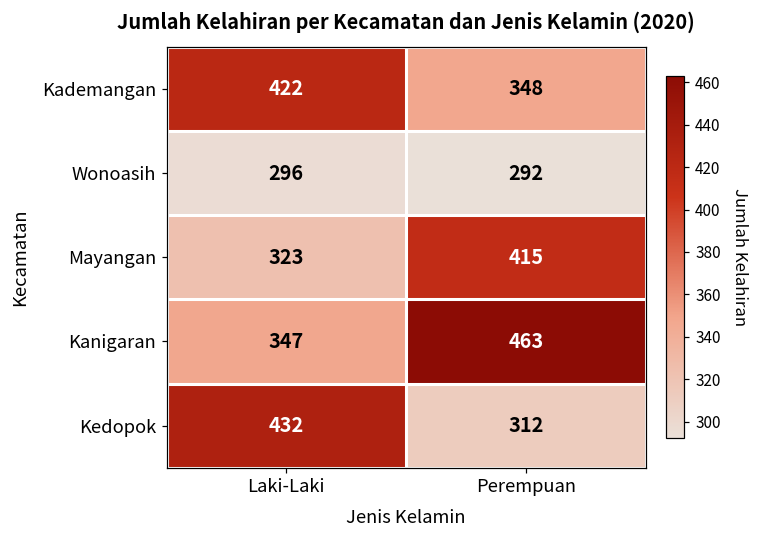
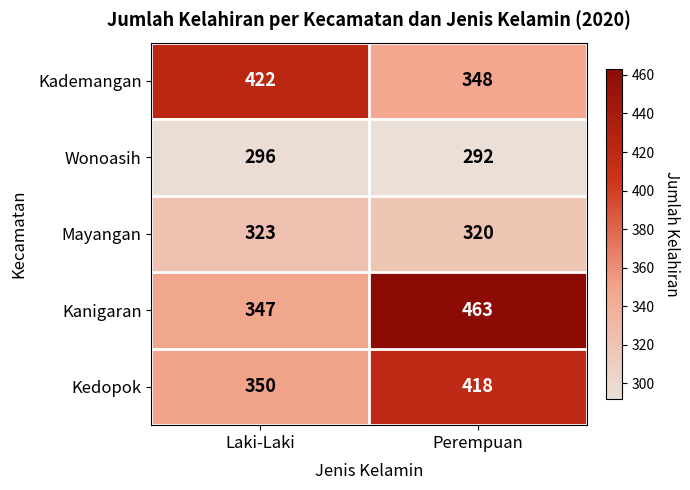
Mayangan, Perempuan: 415 -> 320
Kedopok, Laki-Laki: 432 -> 350
Kedopok, Perempuan: 312 -> 418
